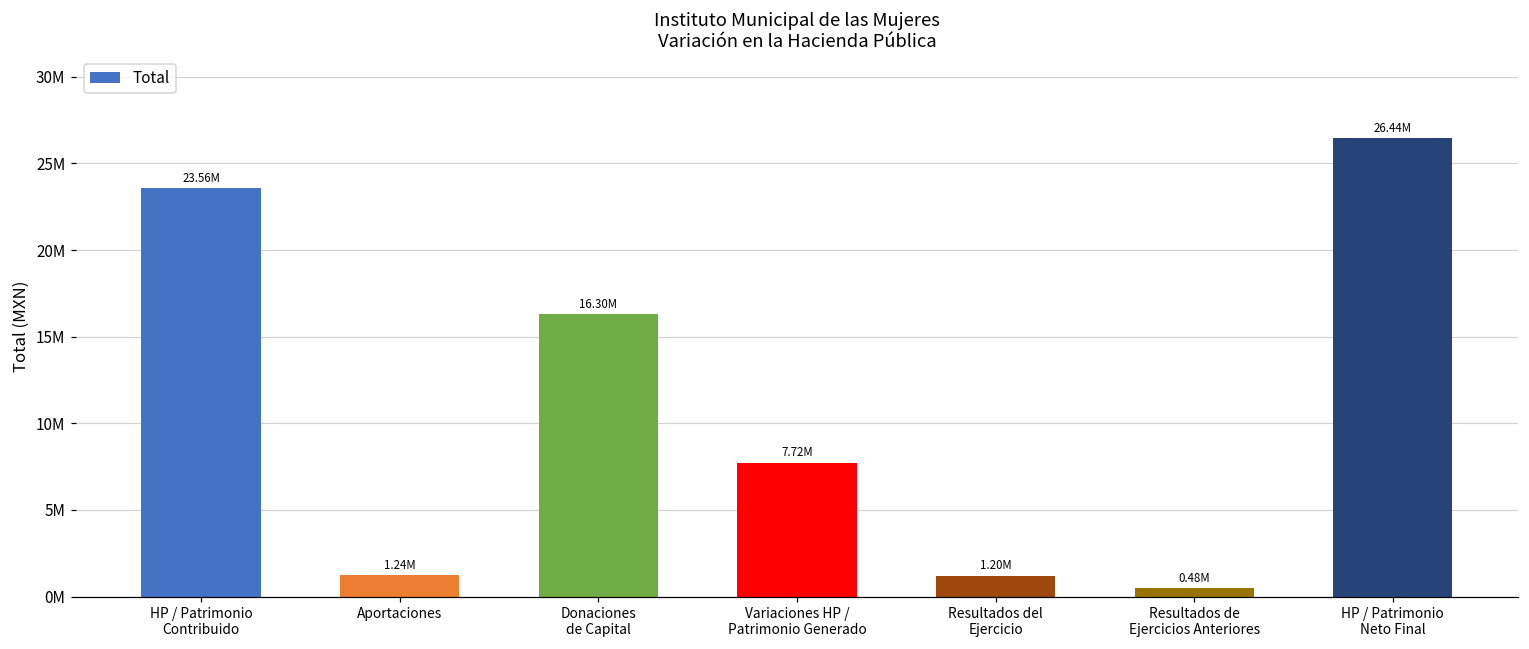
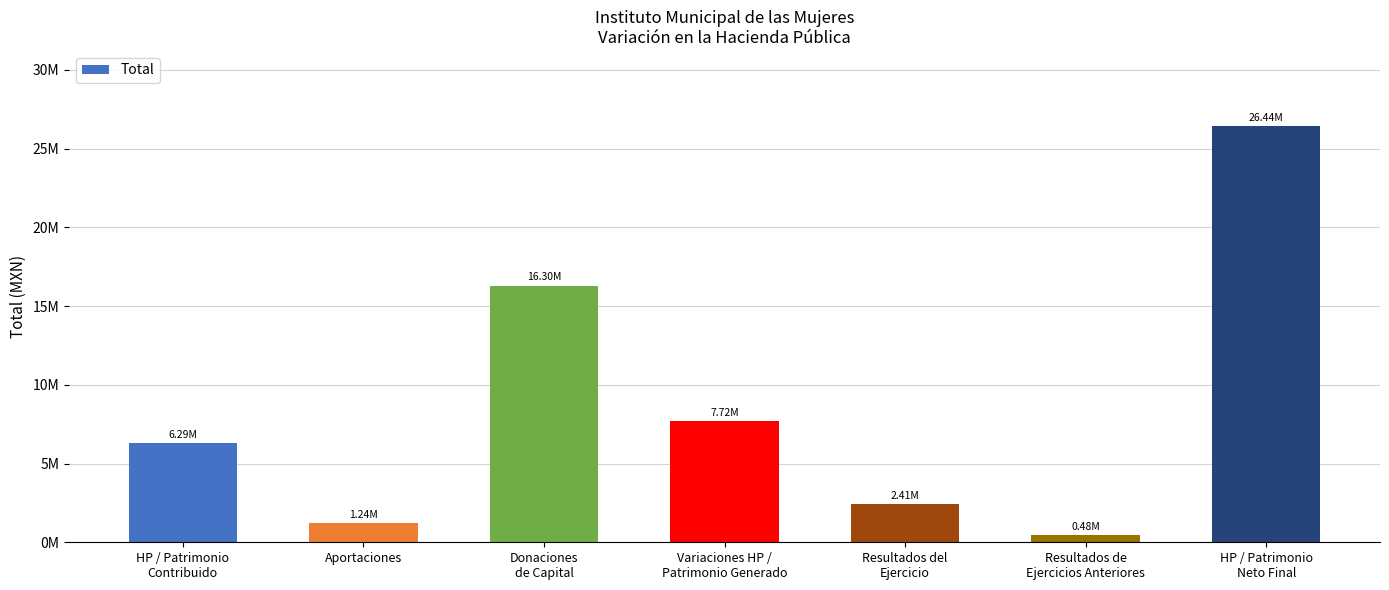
HP / Patrimonio Contribuido: 23.56M -> 6.29M
Resultados del Ejercicio: 1.20M -> 2.41M
